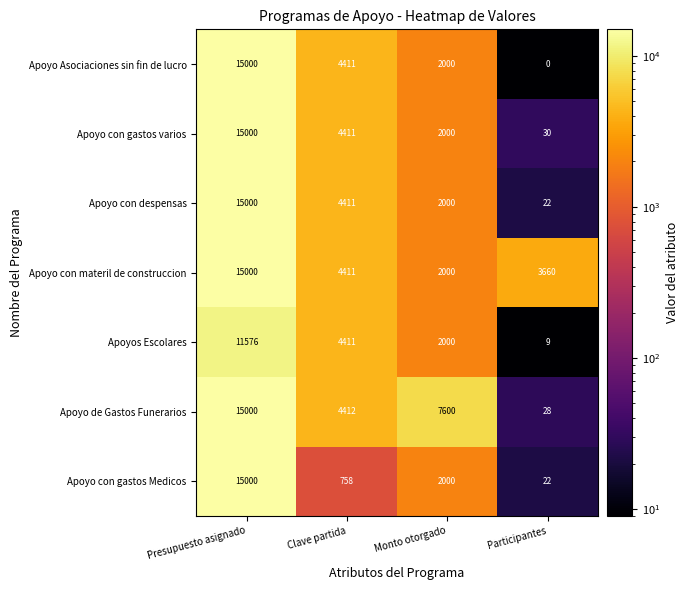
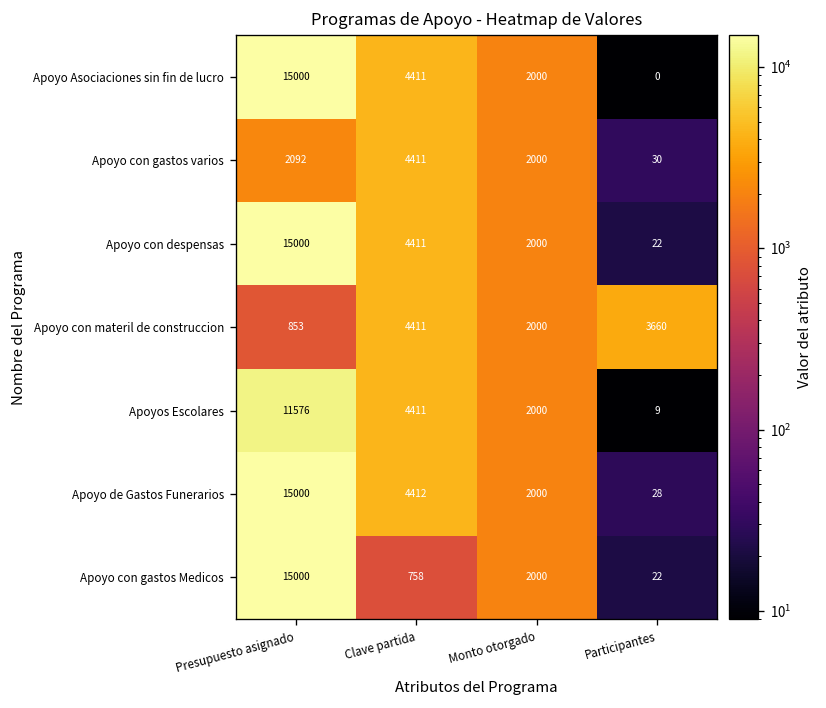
Apoyo con gastos varios, Presupuesto asignado: 15000 -> 2092
Apoyo con materil de construccion, Presupuesto asignado: 15000 -> 853
Apoyo de Gastos Funerarios, Monto otorgado: 7600 -> 2000
